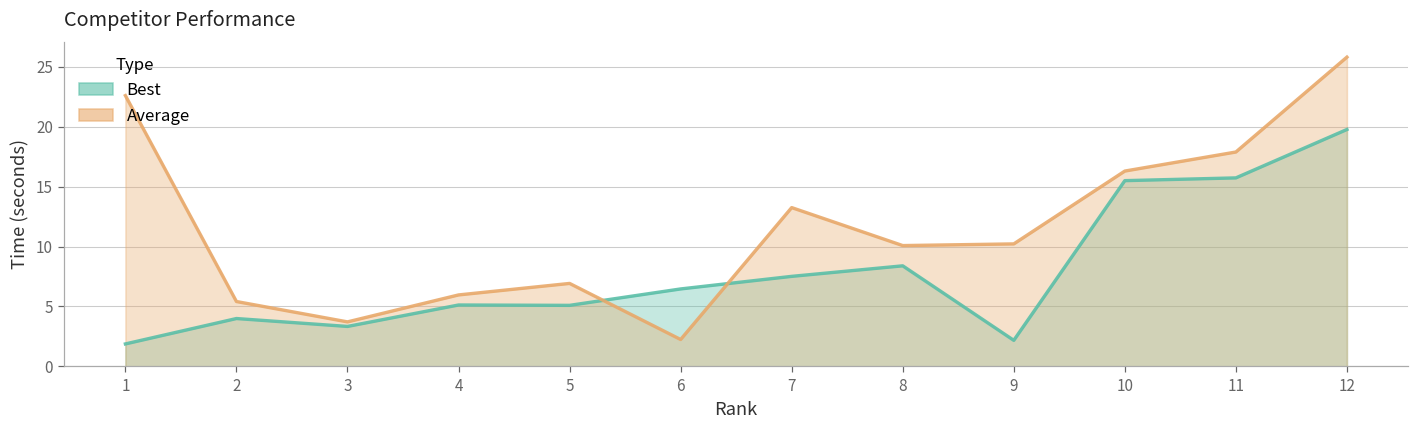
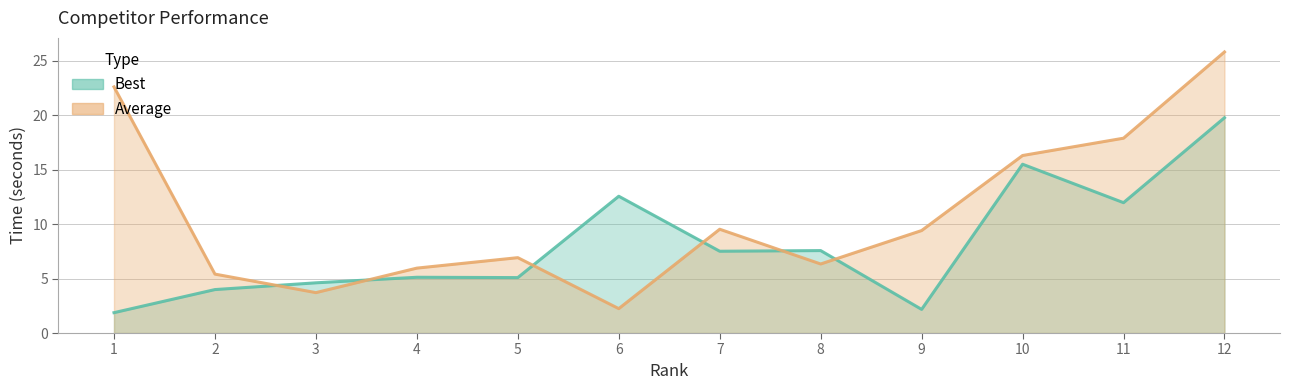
Best, 3: 3.3 -> 4.6
Best, 6: 6.5 -> 12.6
Average, 7: 13.3 -> 9.5
Best, 8: 8.4 -> 7.6
Average, 8: 10.1 -> 6.3
Average, 9: 10.2 -> 9.4
Best, 11: 15.7 -> 12.0
